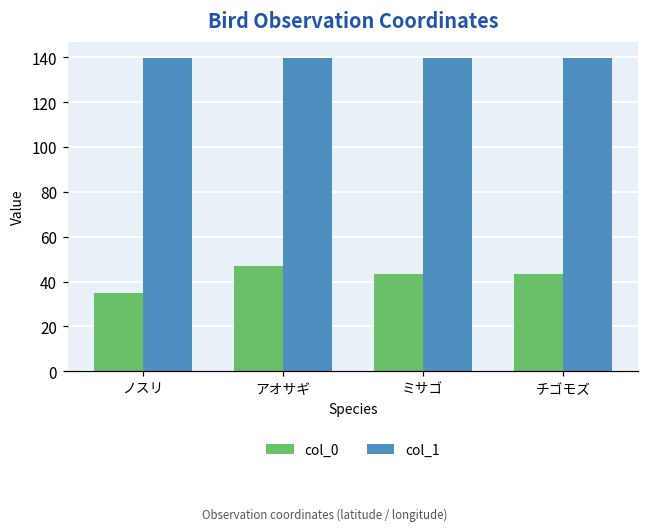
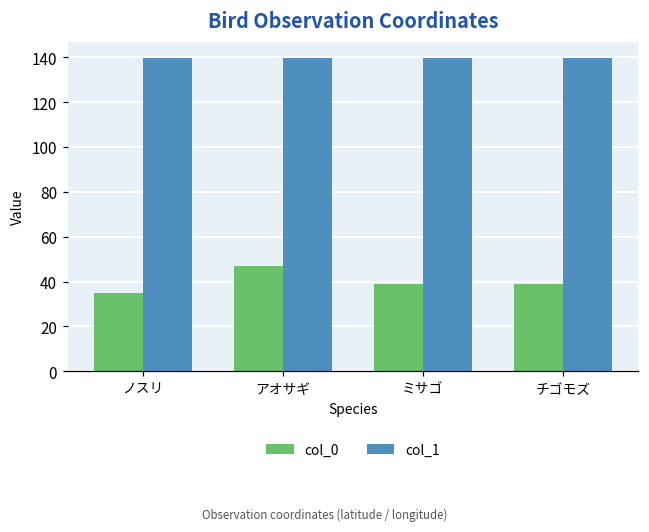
col_0, ミサゴ: 43 -> 39
col_0, チゴモズ: 44 -> 39
